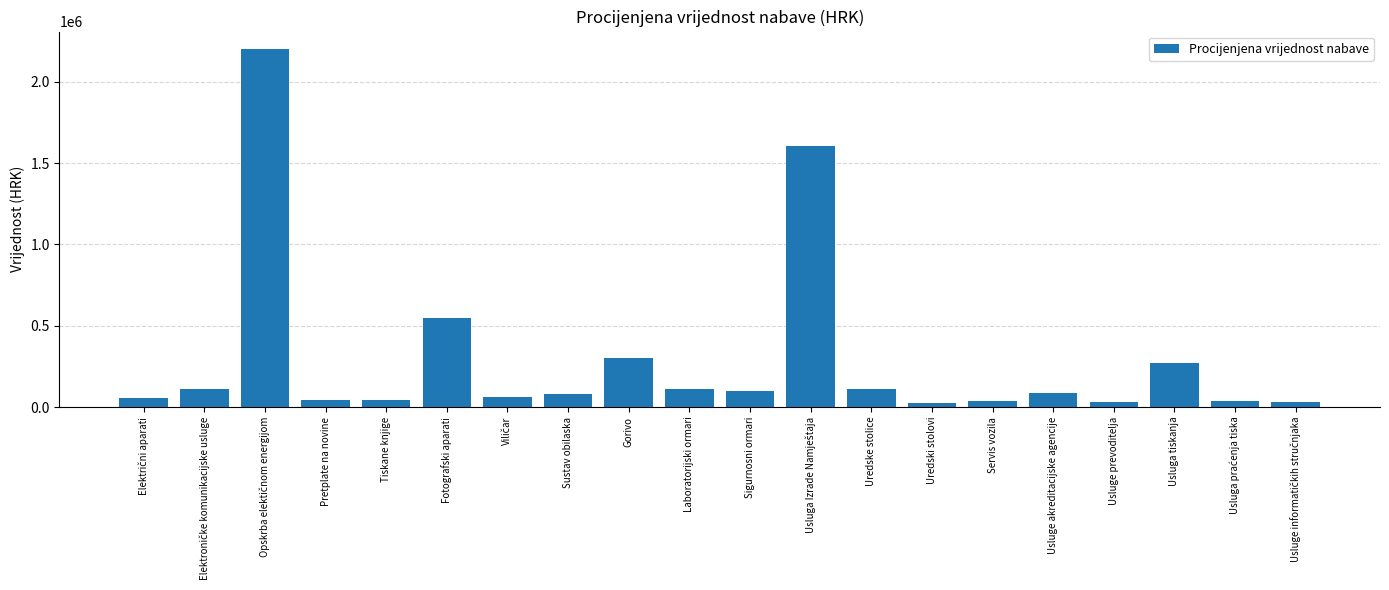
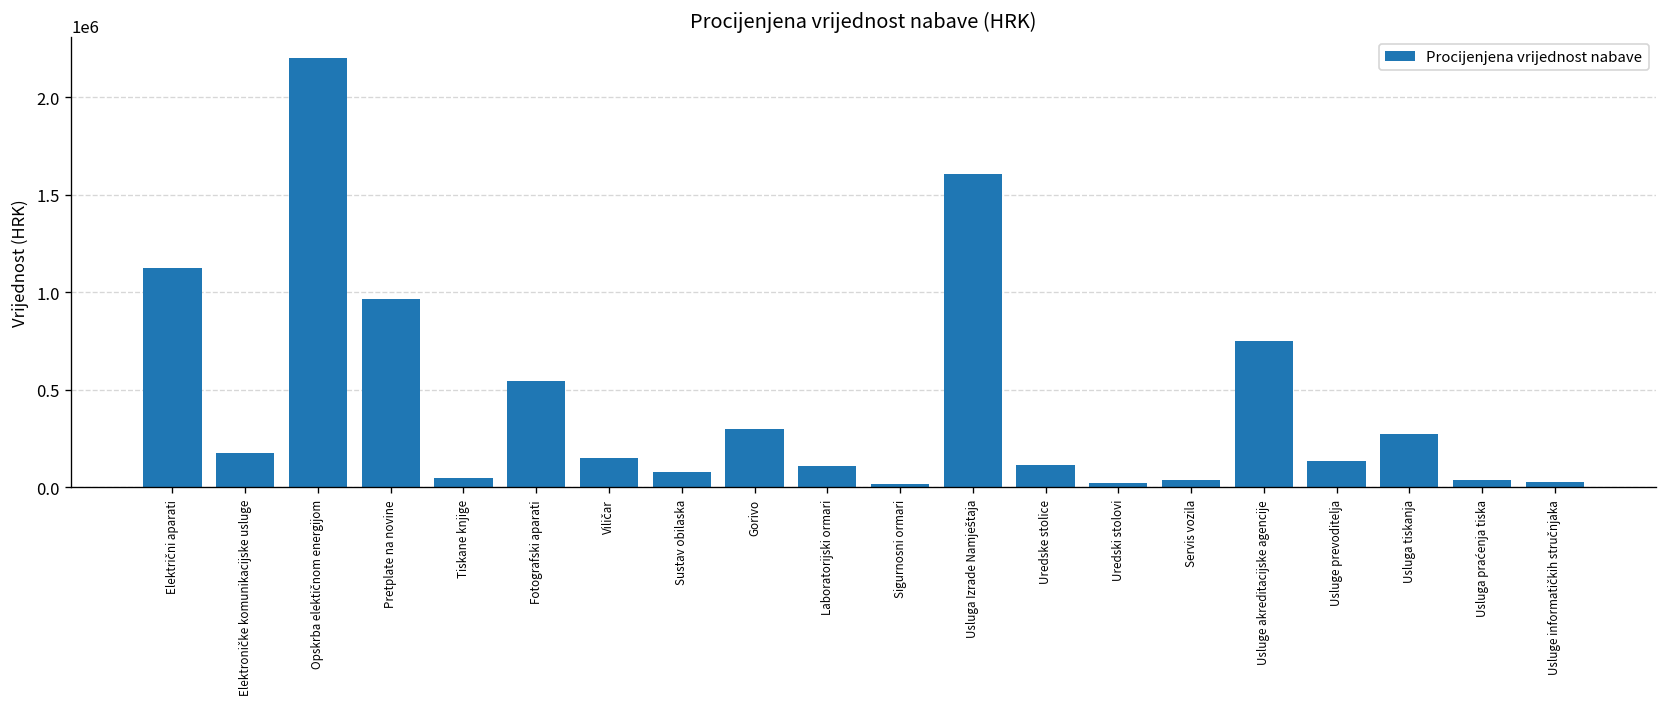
Električni aparati: 50000 -> 1120000
Elektroničke komunikacijske usluge: 110000 -> 170000
Pretplate na novine: 40000 -> 970000
Viličar: 60000 -> 150000
Sigurnosni ormari: 100000 -> 20000
Usluge akreditacijske agencije: 90000 -> 750000
Usluge prevoditelja: 30000 -> 130000
